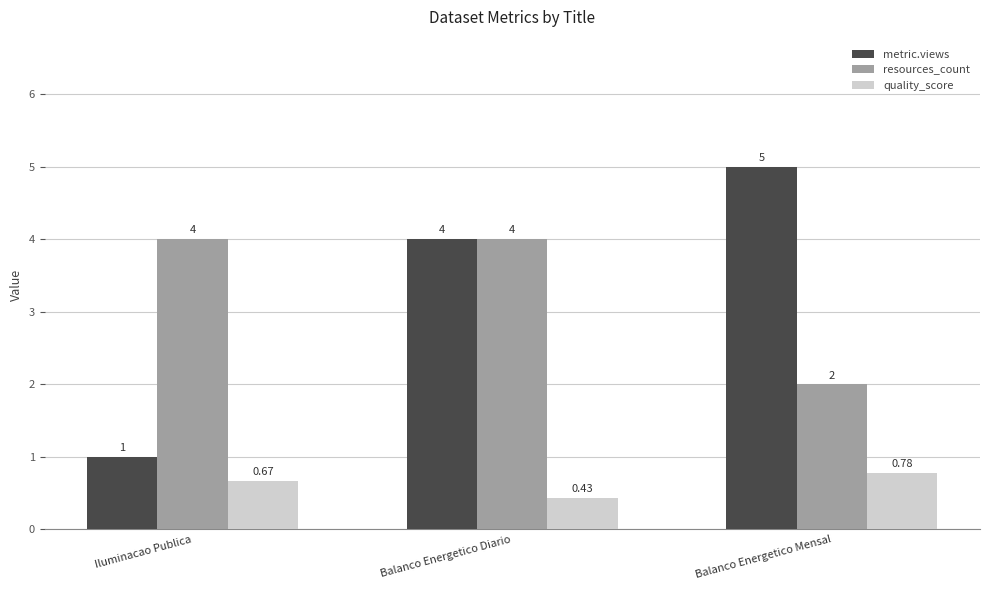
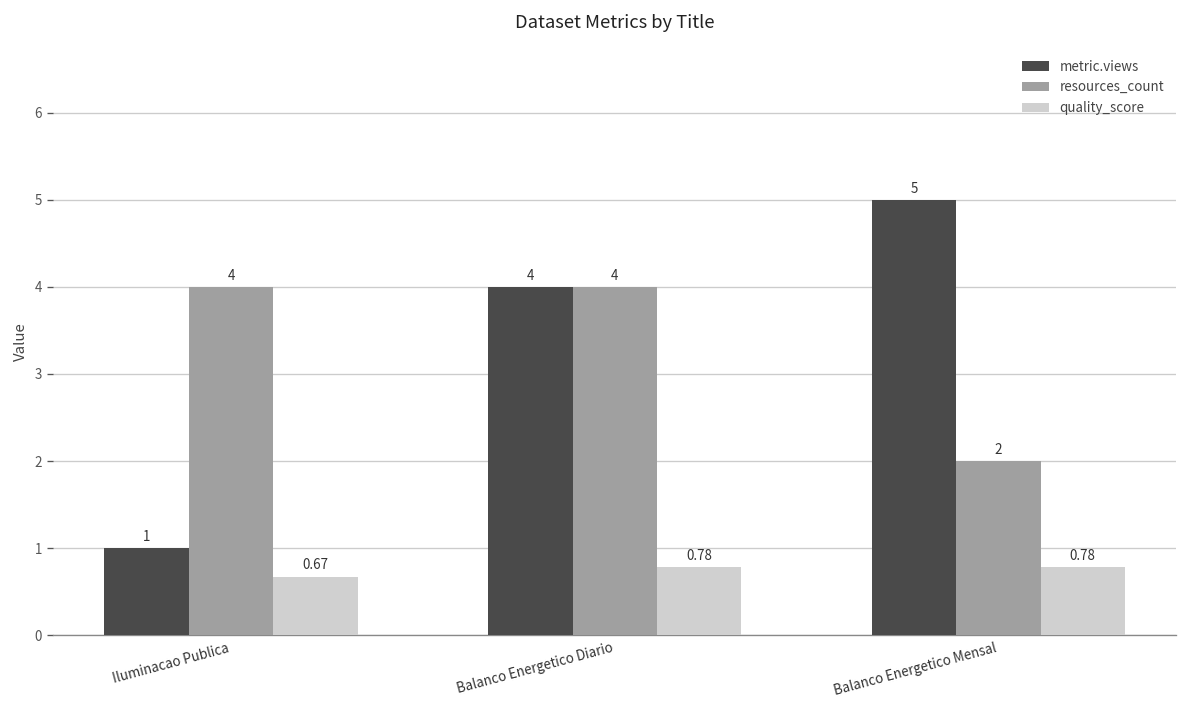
quality_score, Balanco Energetico Diario: 0.43 -> 0.78
